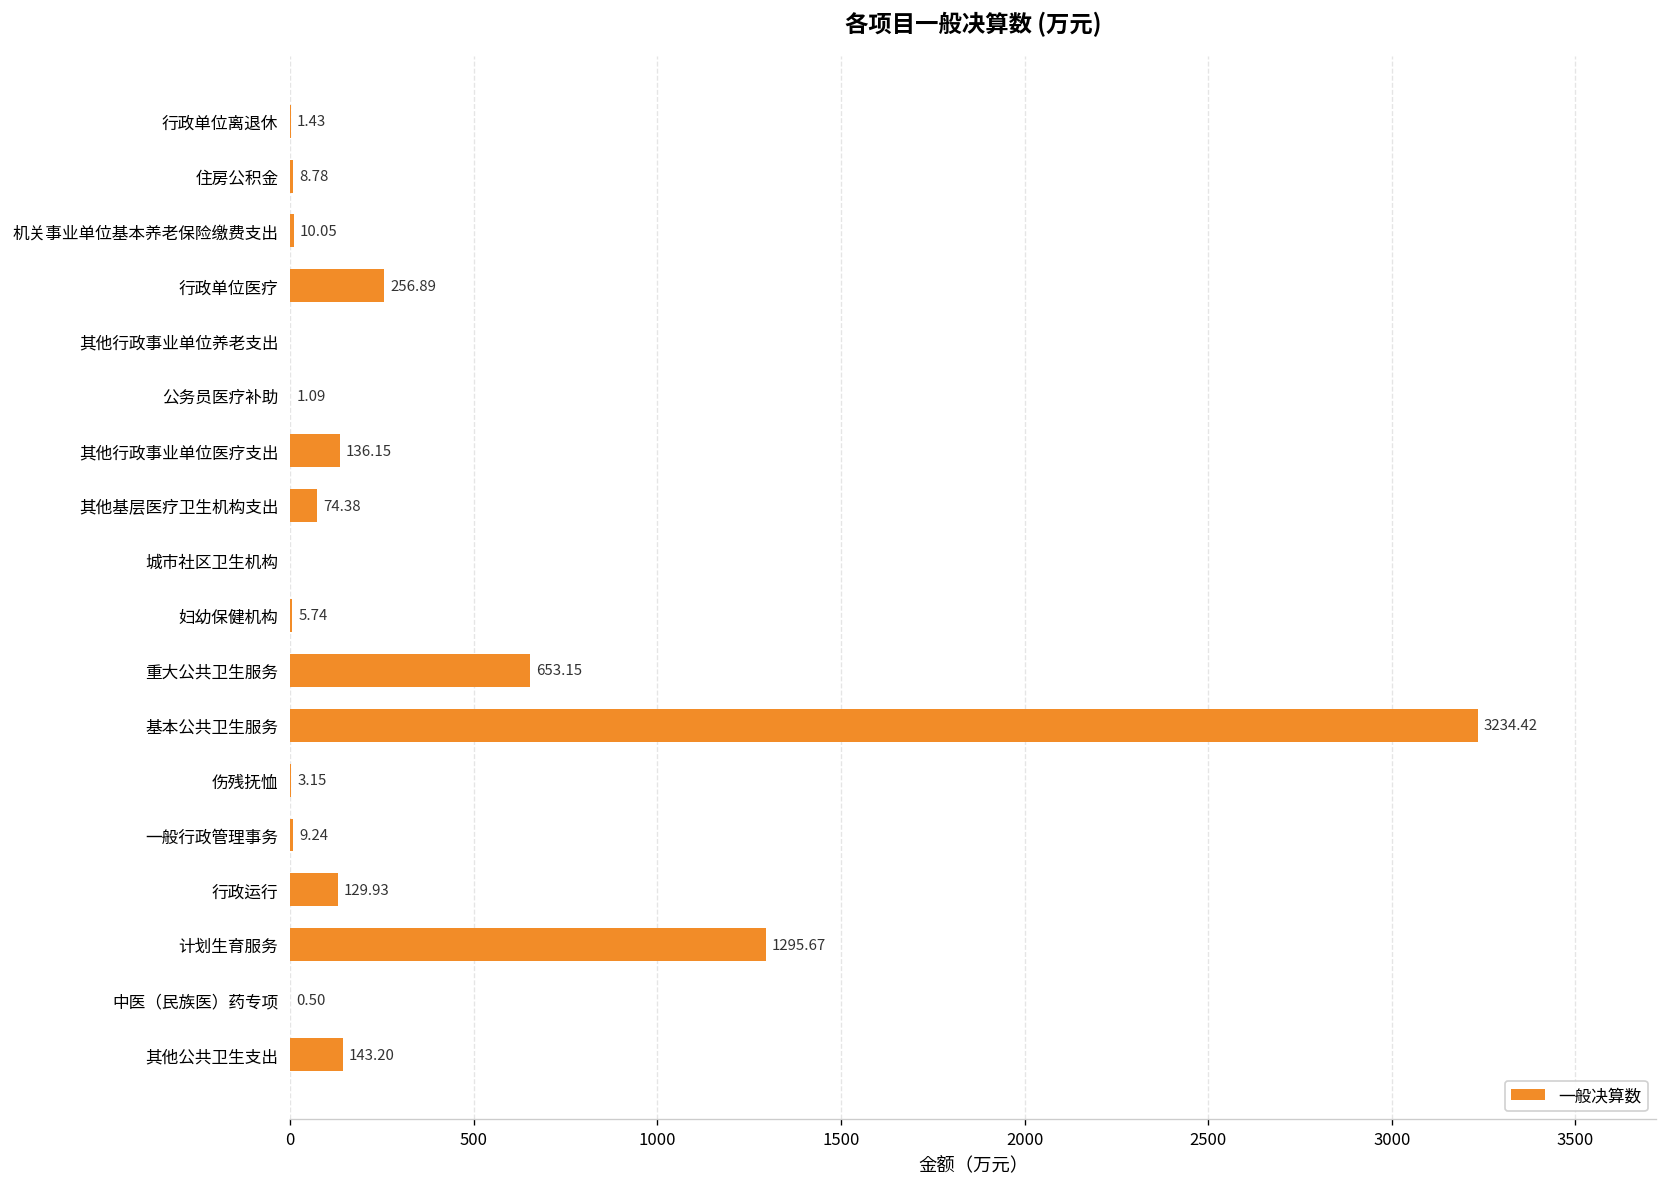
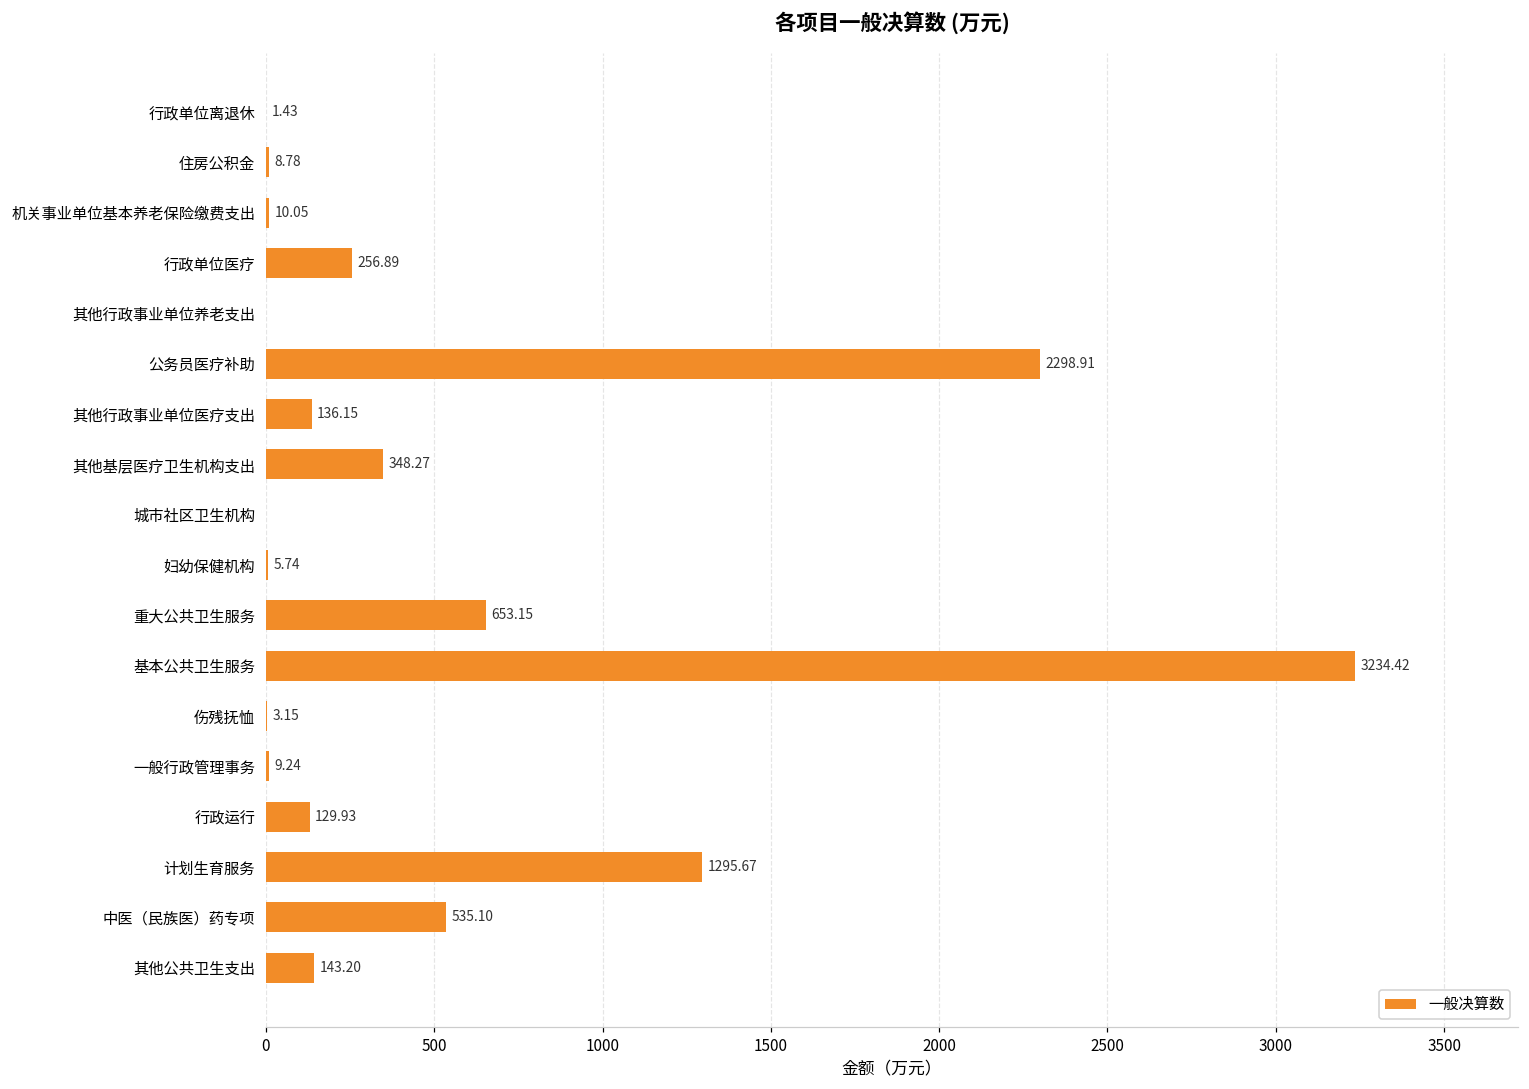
公务员医疗补助: 1.09 -> 2298.91
其他基层医疗卫生机构支出: 74.38 -> 348.27
中医（民族医）药专项: 0.50 -> 535.10
